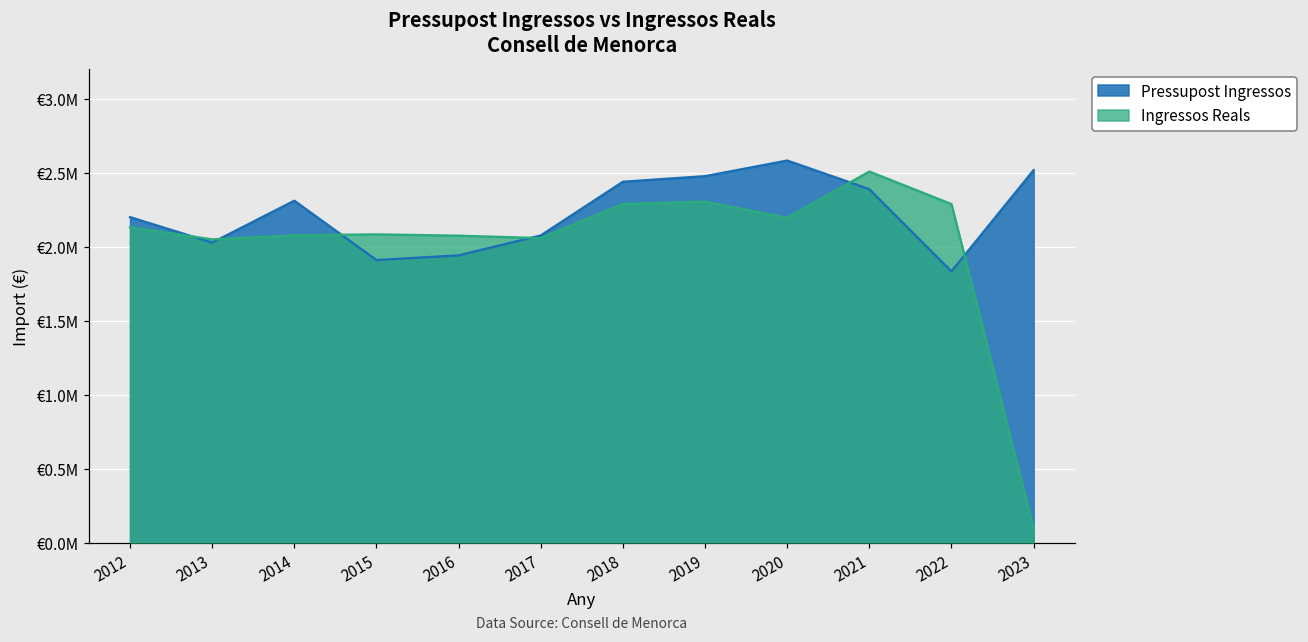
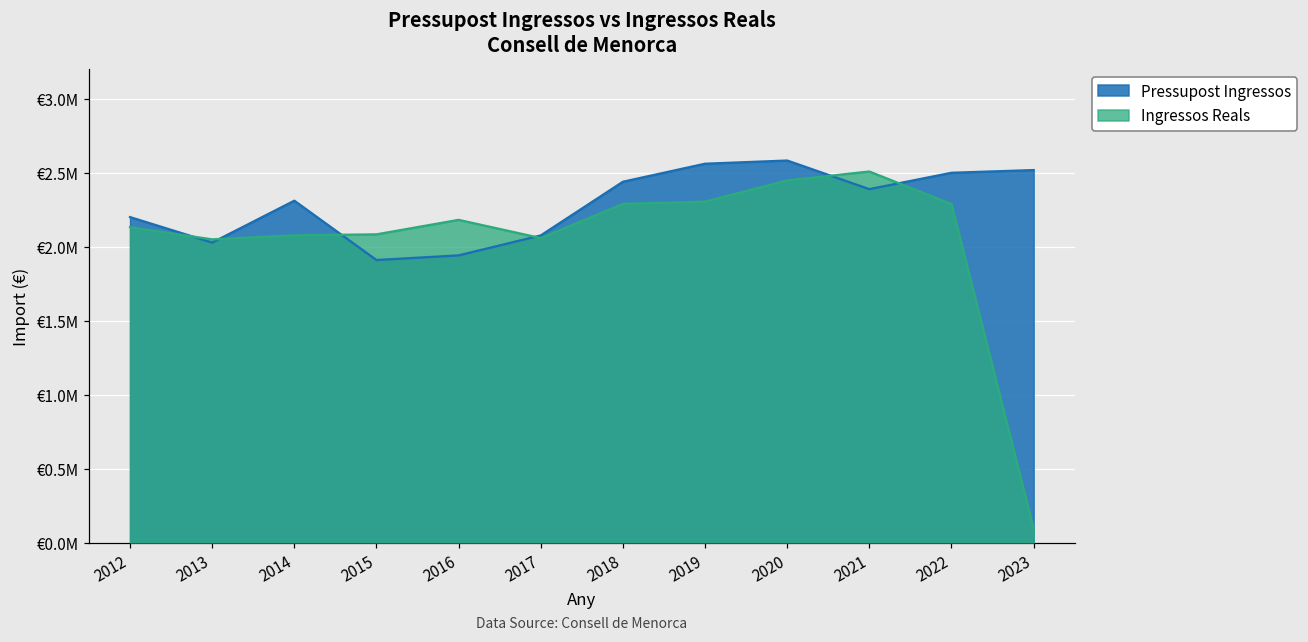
Ingressos Reals, 2016: €2070000 -> €2180000
Pressupost Ingressos, 2019: €2480000 -> €2560000
Ingressos Reals, 2020: €2200000 -> €2450000
Pressupost Ingressos, 2022: €1830000 -> €2500000
